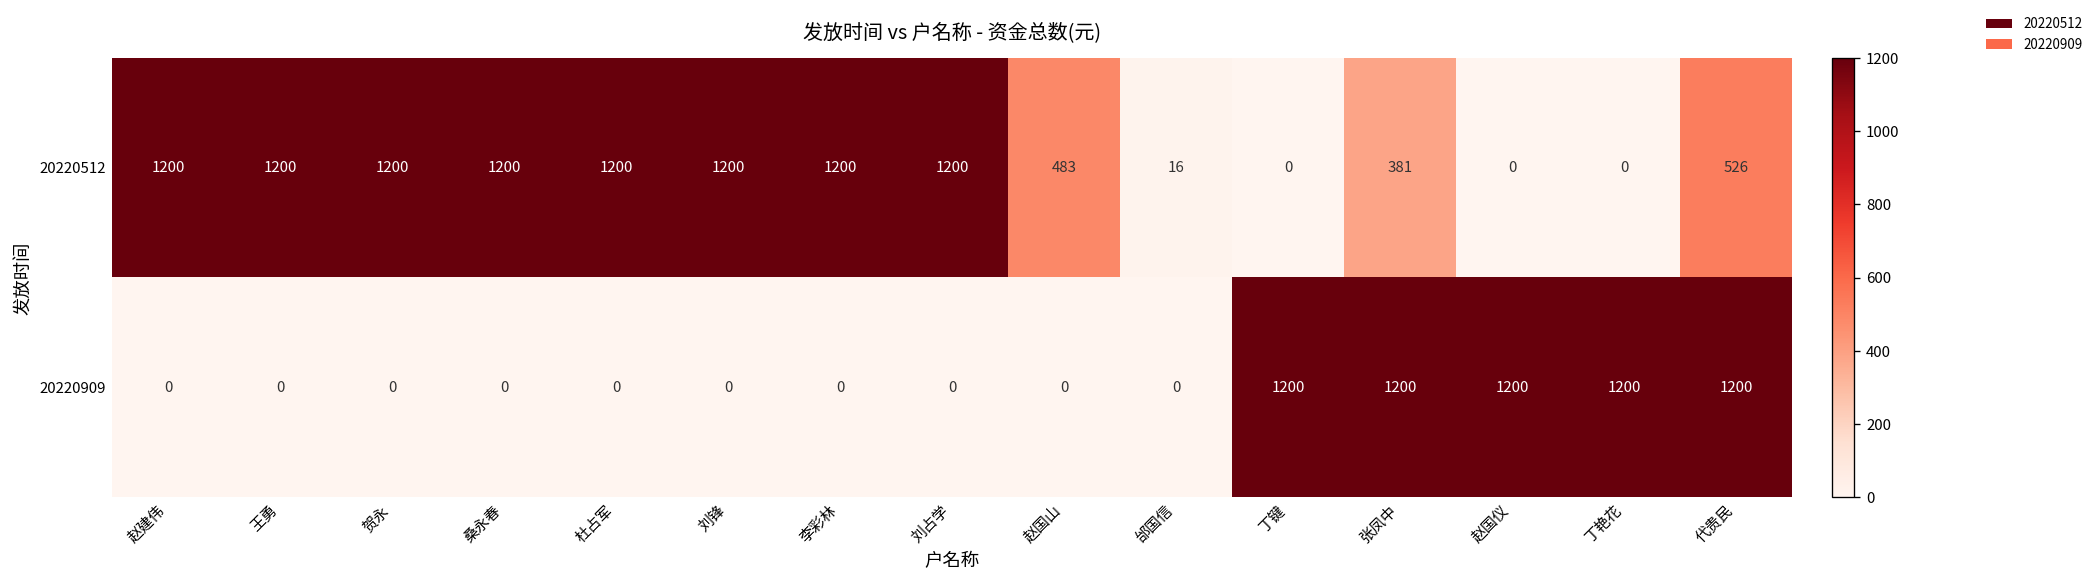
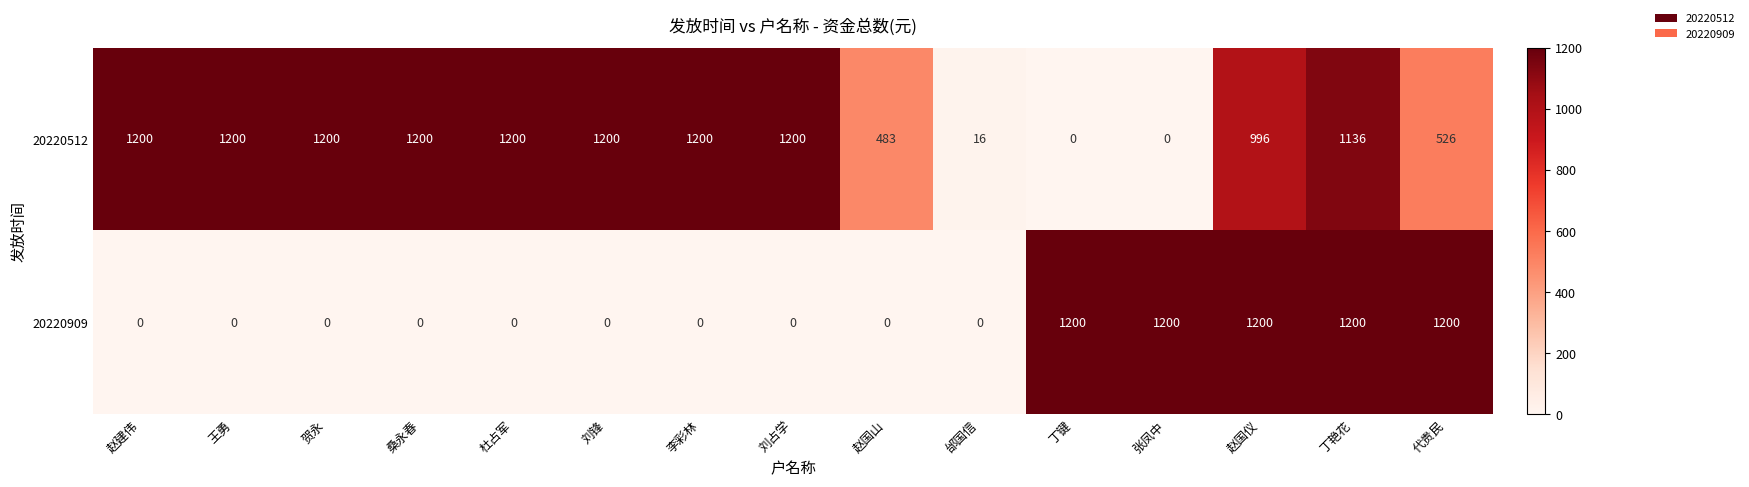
20220512, 张凤中: 381 -> 0
20220512, 赵国仪: 0 -> 996
20220512, 丁艳花: 0 -> 1136
